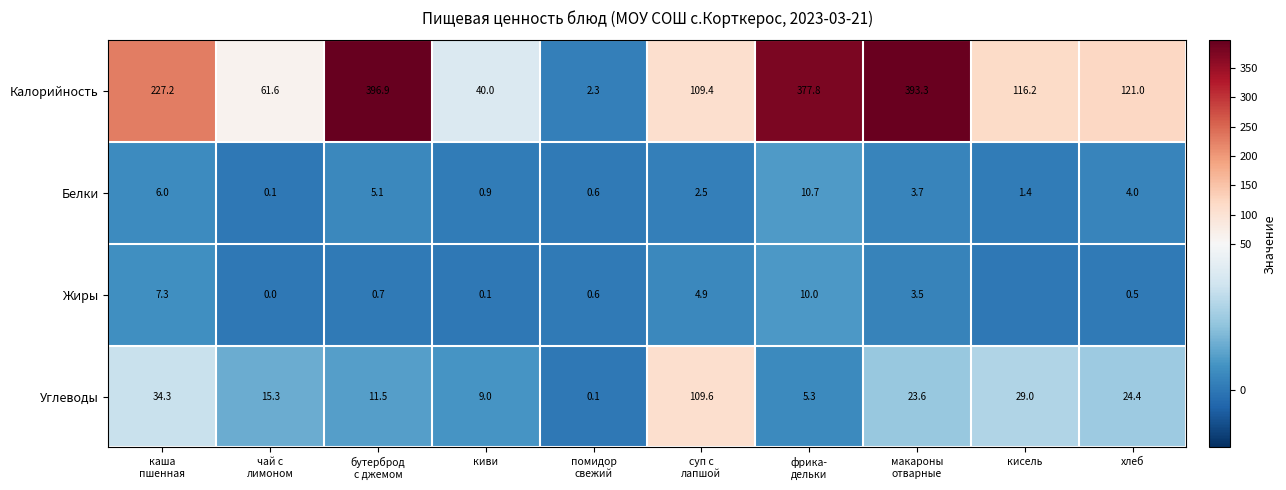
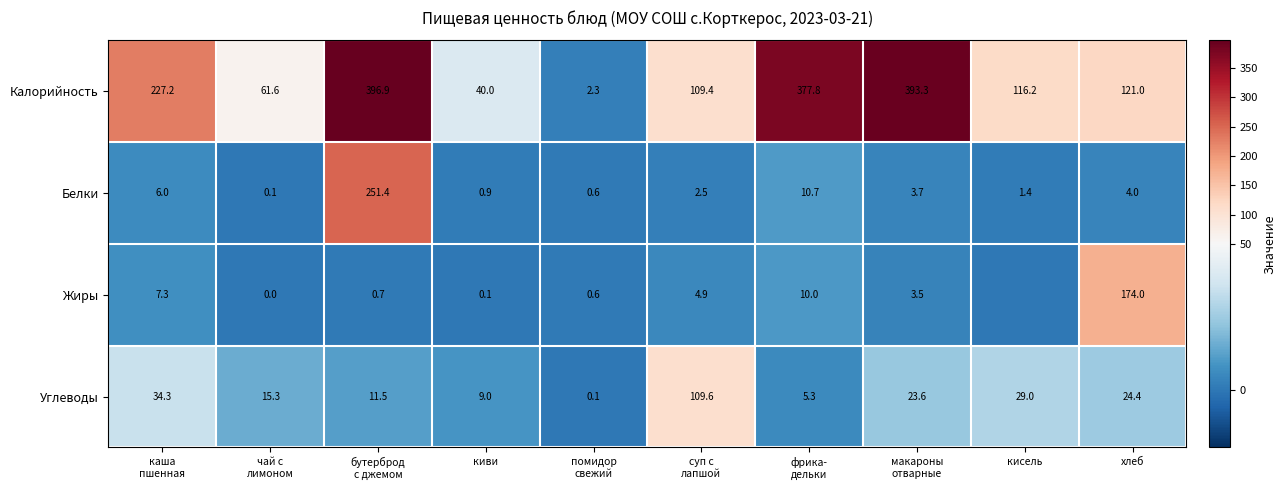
Белки, бутерброд с джемом: 5.1 -> 251.4
Жиры, хлеб: 0.5 -> 174.0
